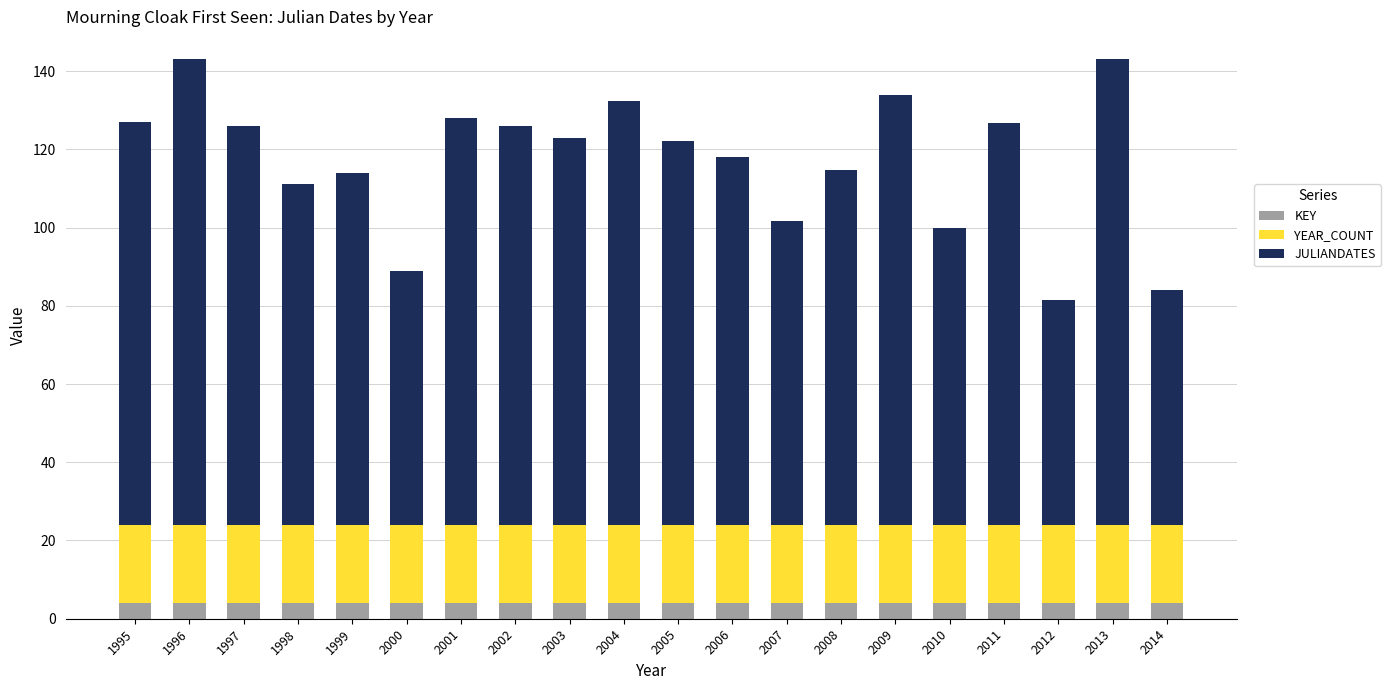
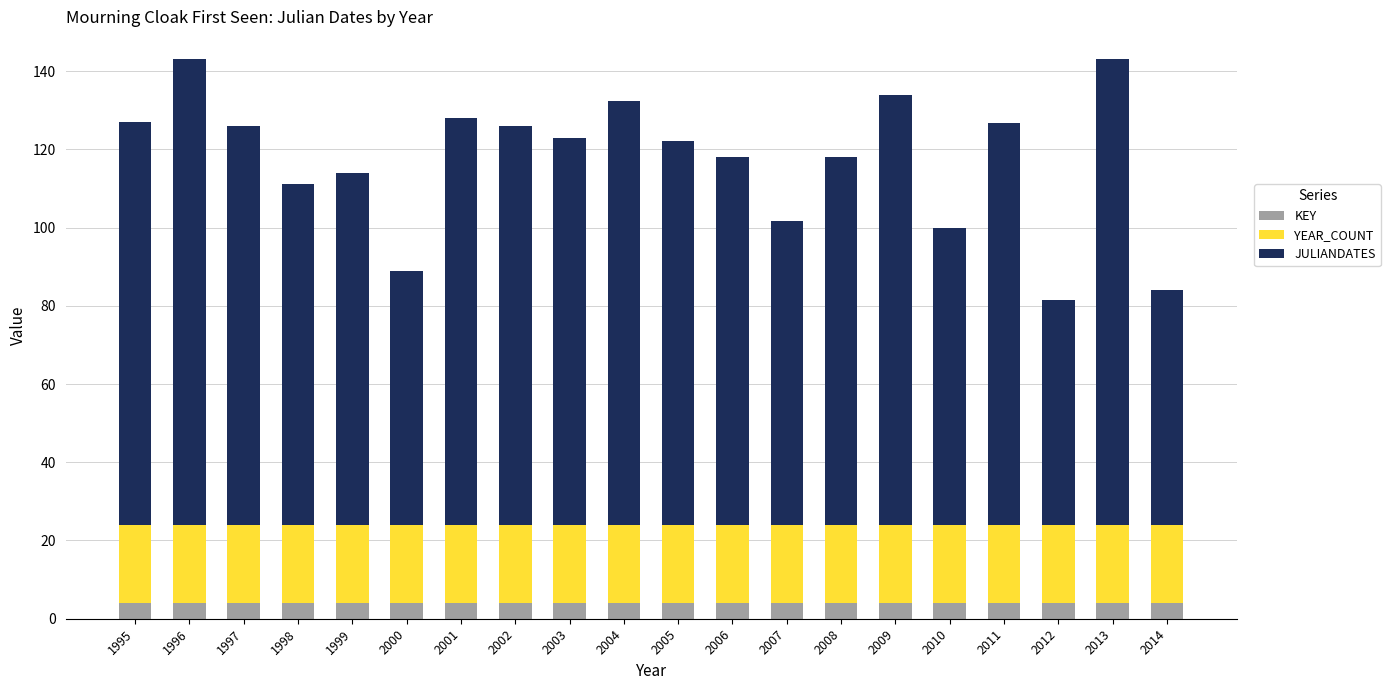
JULIANDATES, 2008: 91 -> 94
